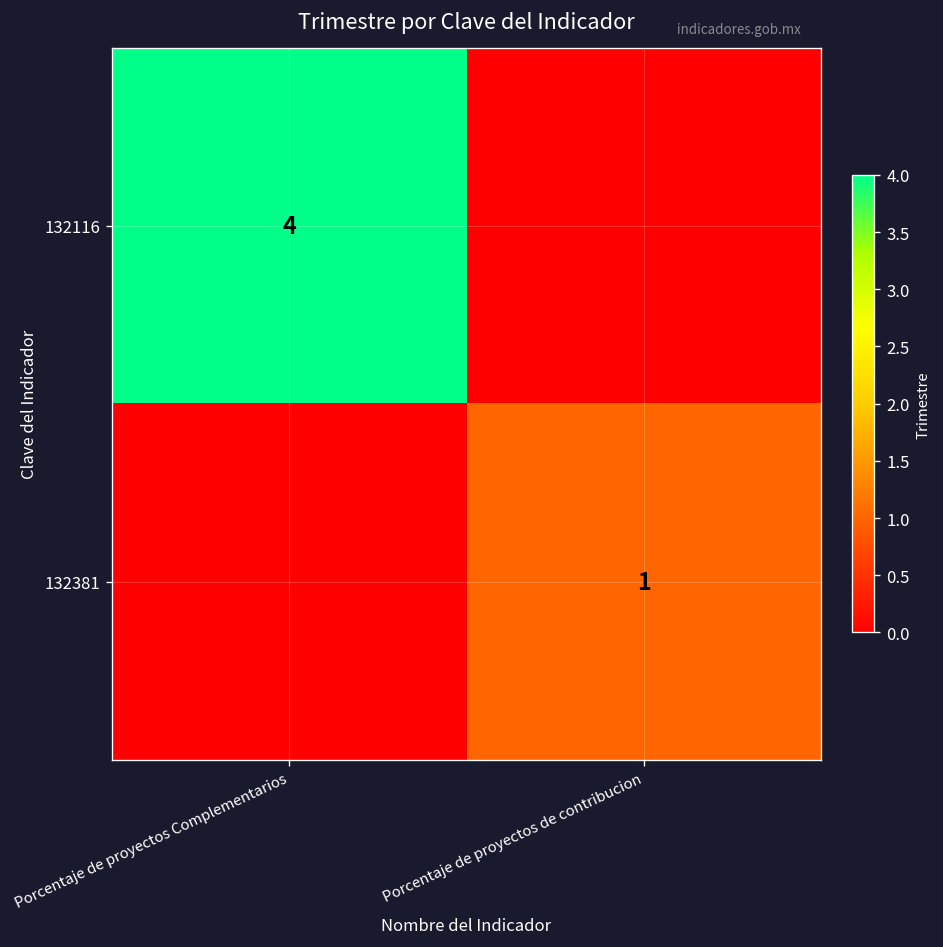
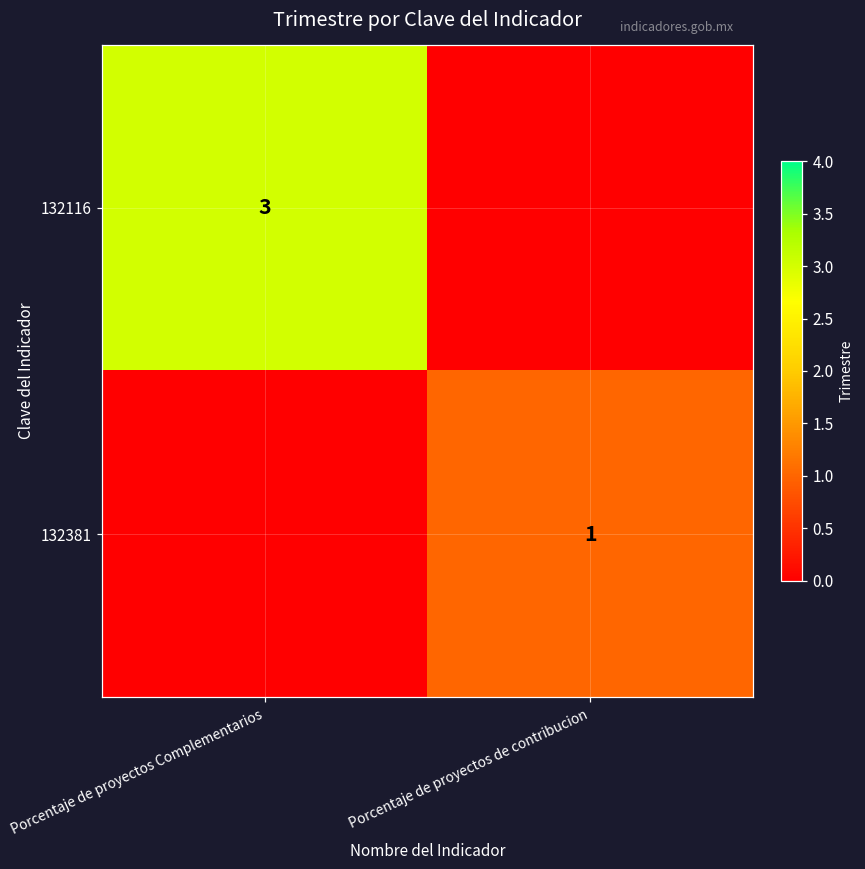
132116, Porcentaje de proyectos Complementarios: 4 -> 3
